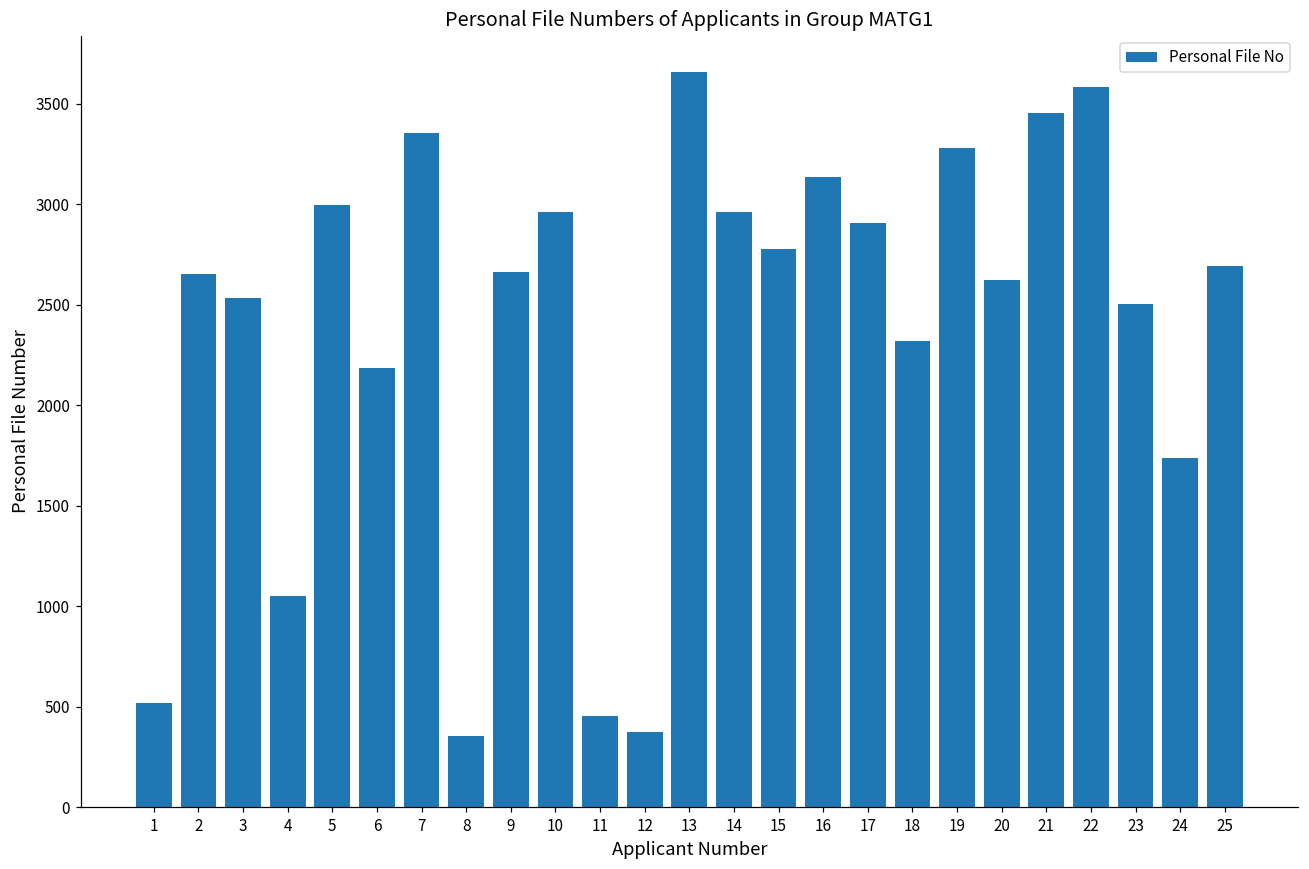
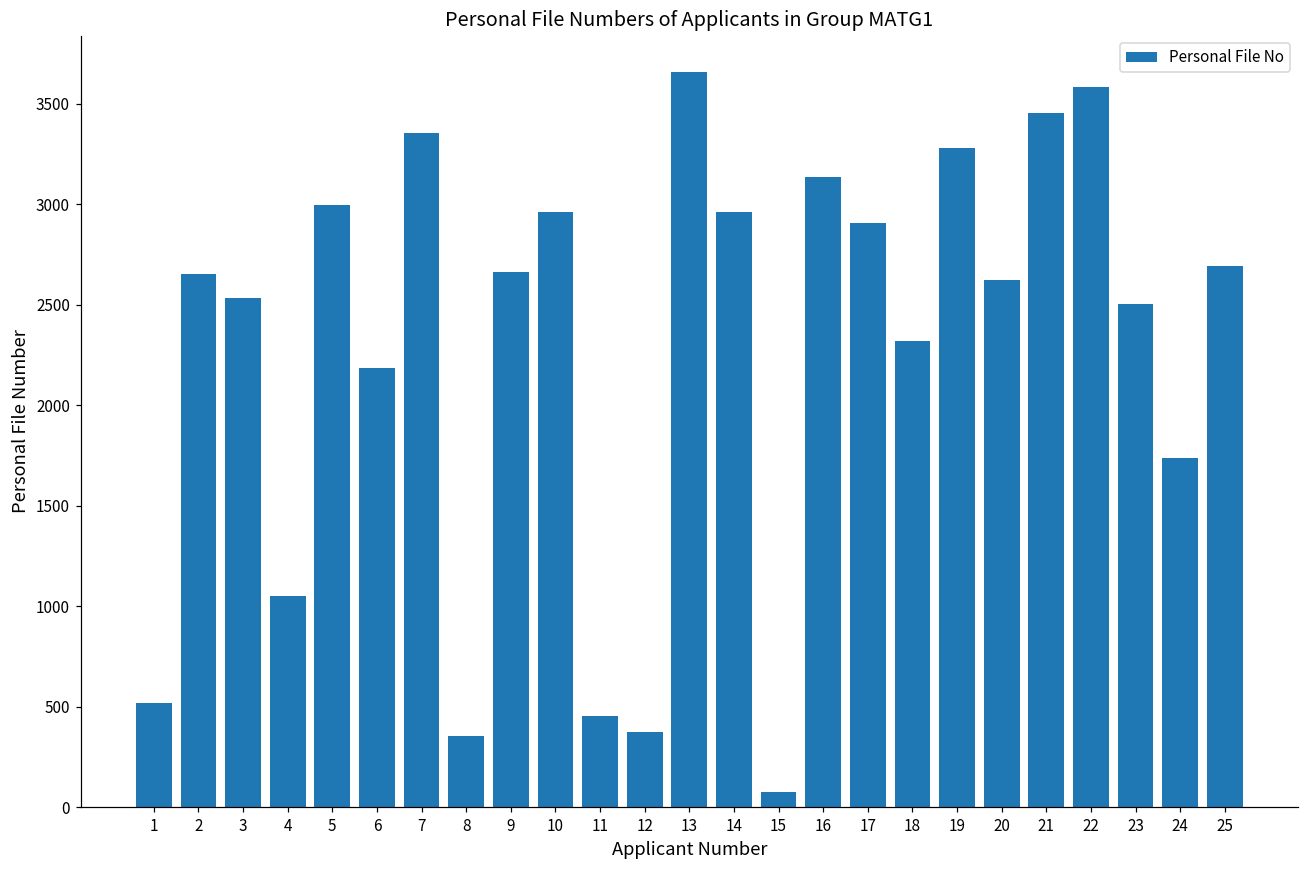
15: 2780 -> 70
